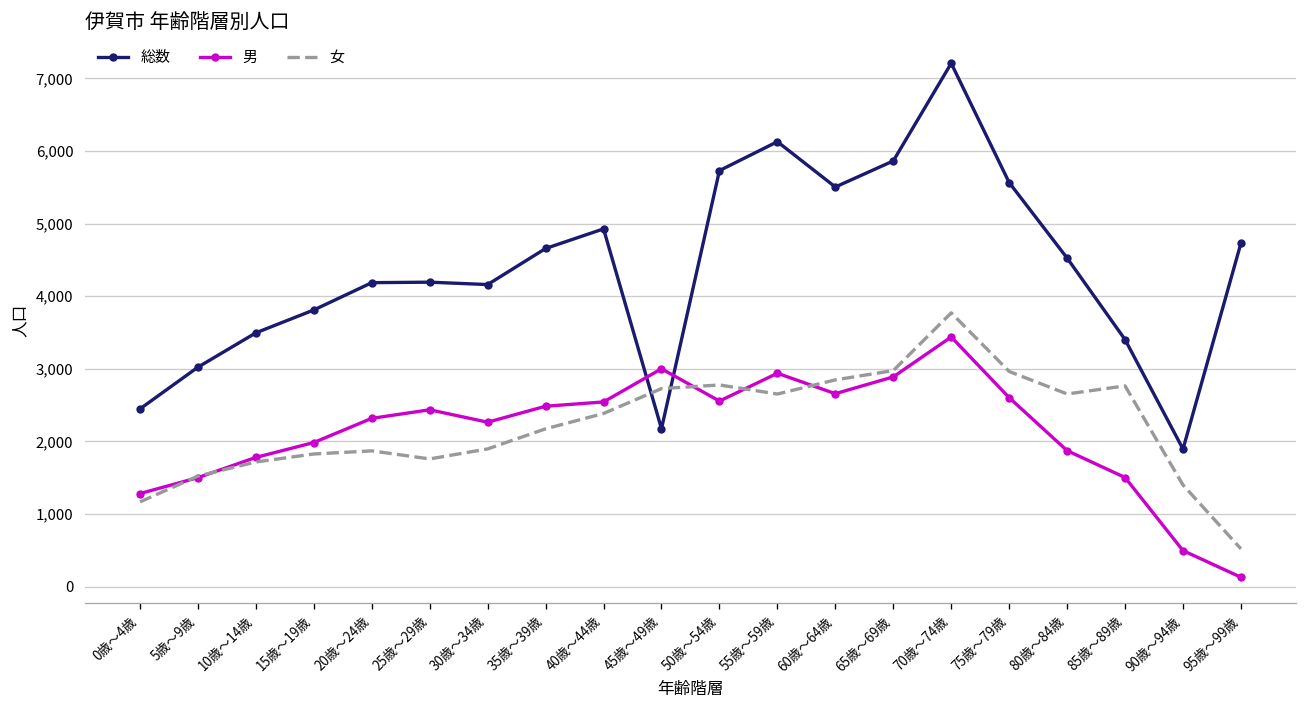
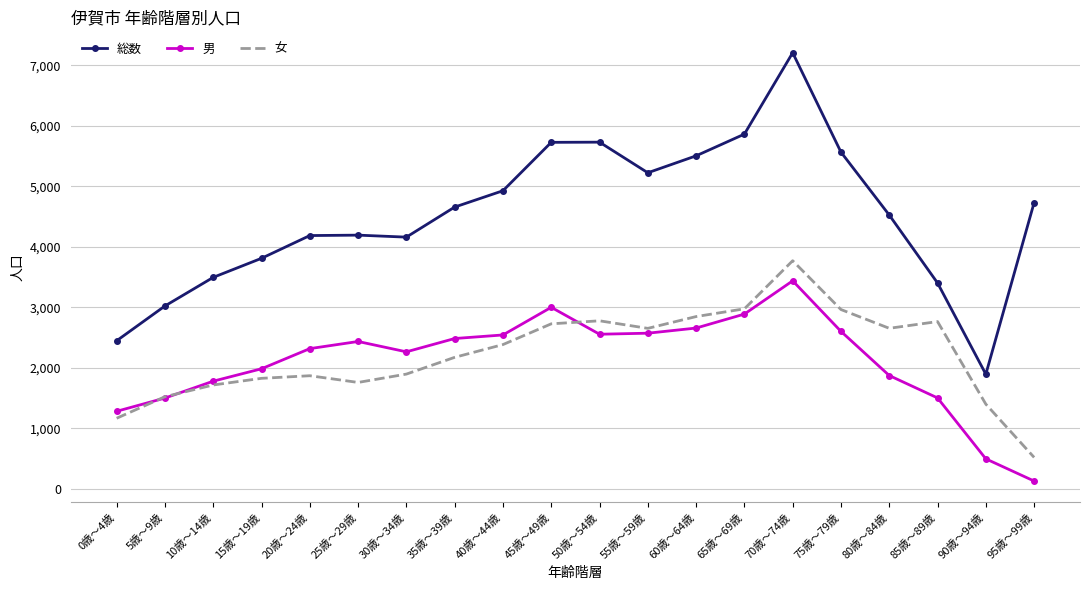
総数, 45歳～49歳: 2,200 -> 5,700
総数, 55歳～59歳: 6,100 -> 5,200
男, 55歳～59歳: 2,900 -> 2,600
